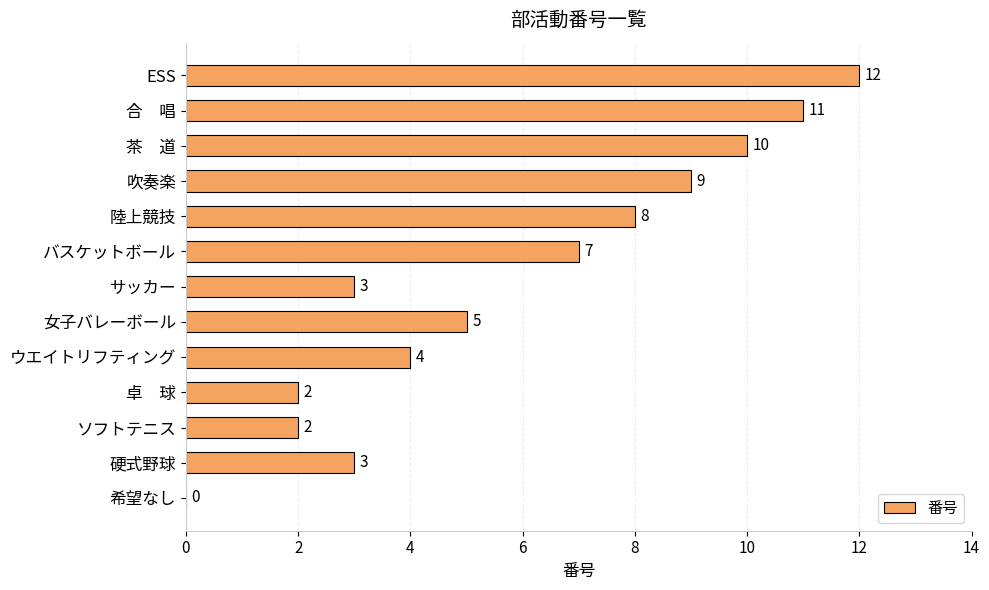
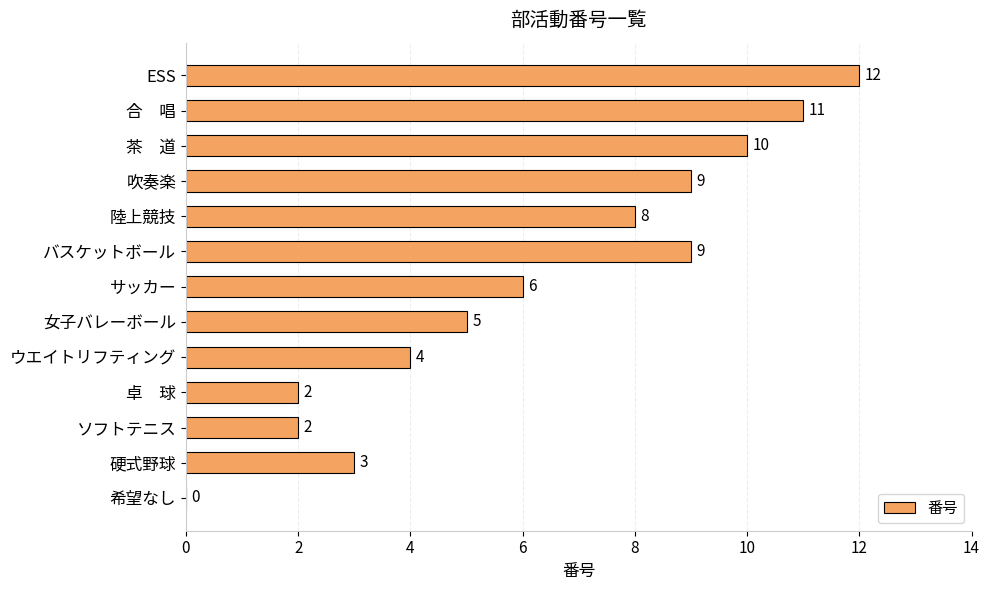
バスケットボール: 7 -> 9
サッカー: 3 -> 6
